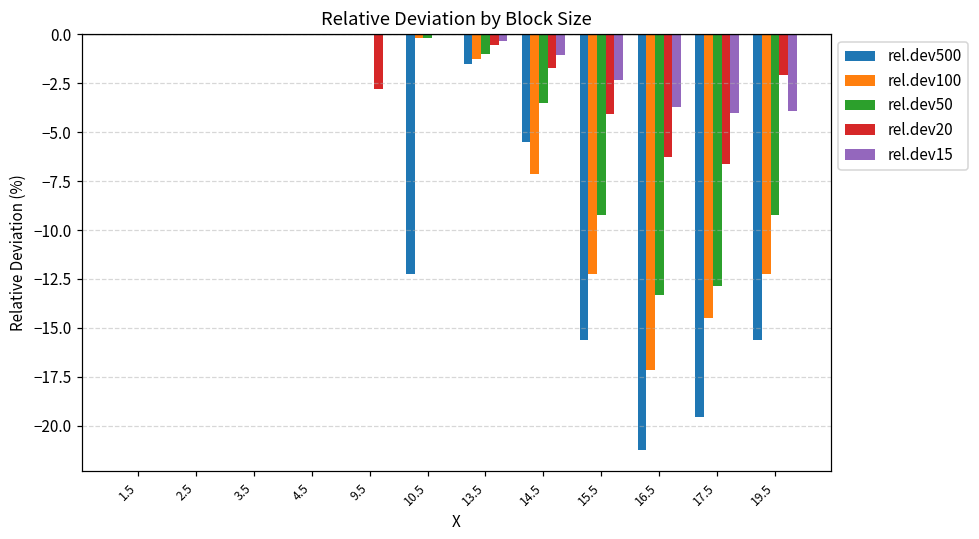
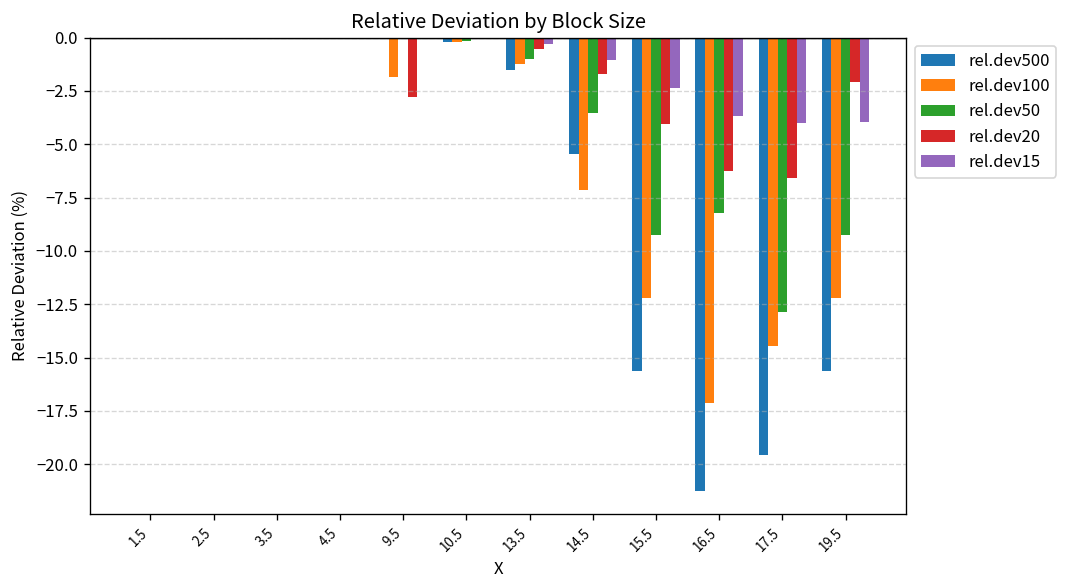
rel.dev100, 9.5: 0.0 -> -1.8
rel.dev500, 10.5: -12.3 -> -0.2
rel.dev50, 16.5: -13.3 -> -8.2
